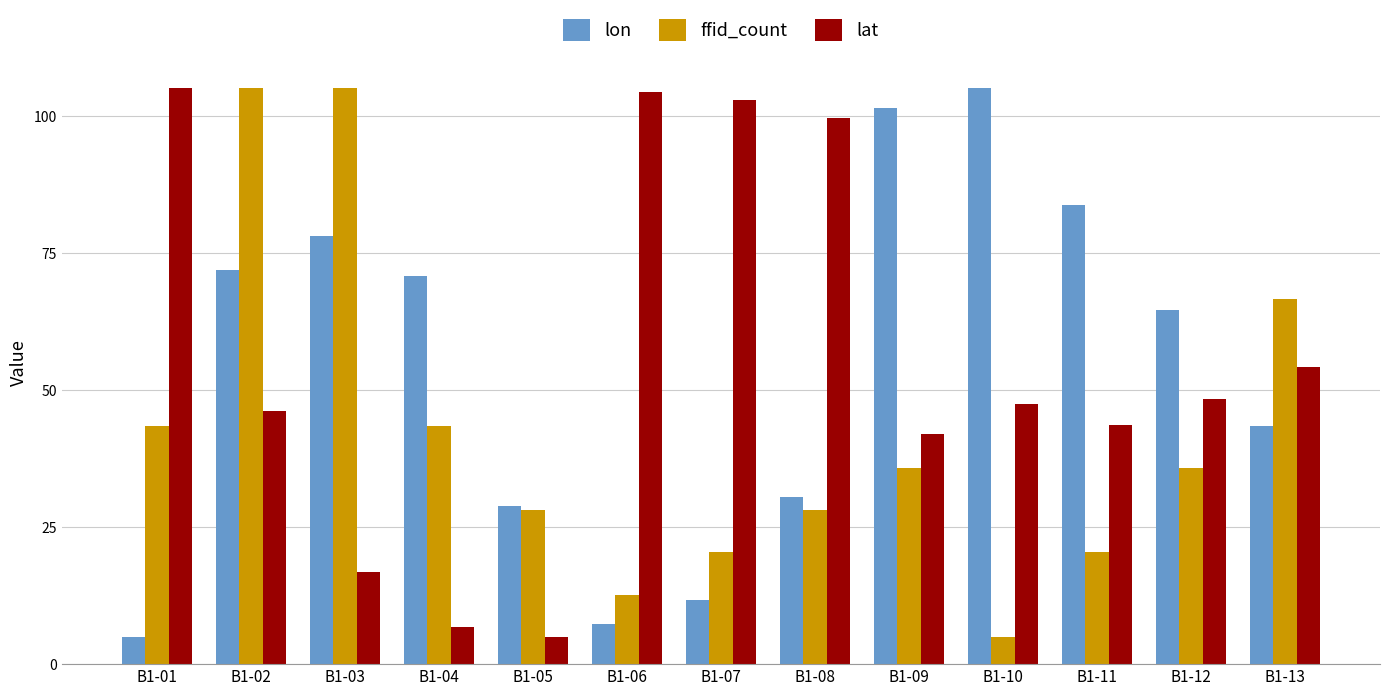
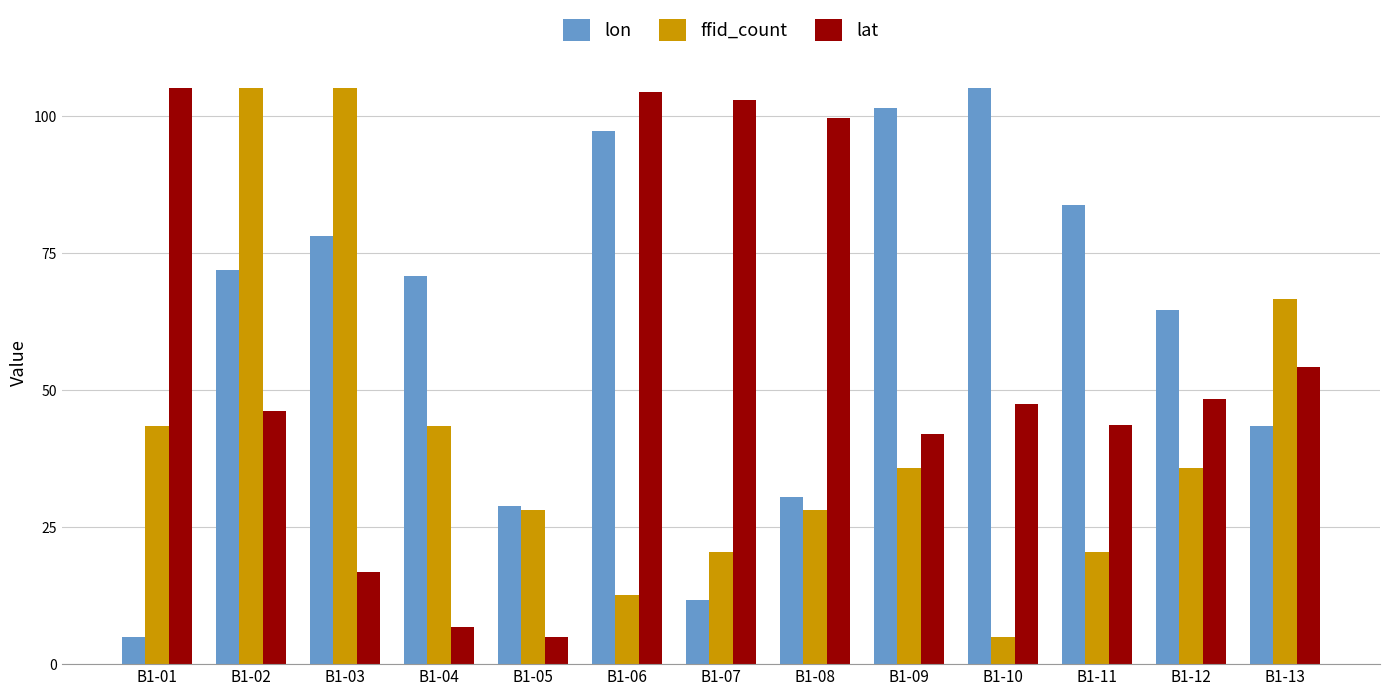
lon, B1-06: 7 -> 97
